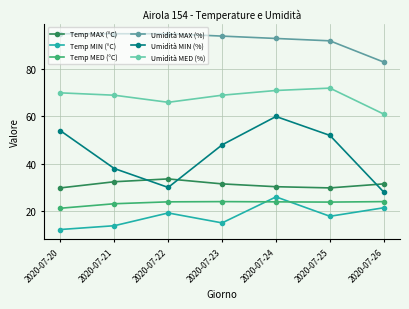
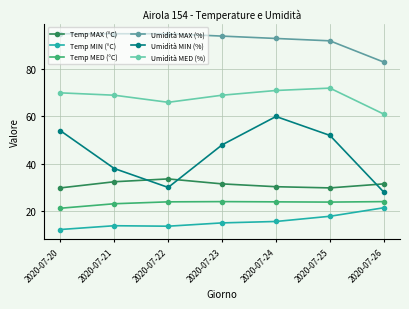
Temp MIN (°C), 2020-07-22: 19 -> 14
Temp MIN (°C), 2020-07-24: 26 -> 16
